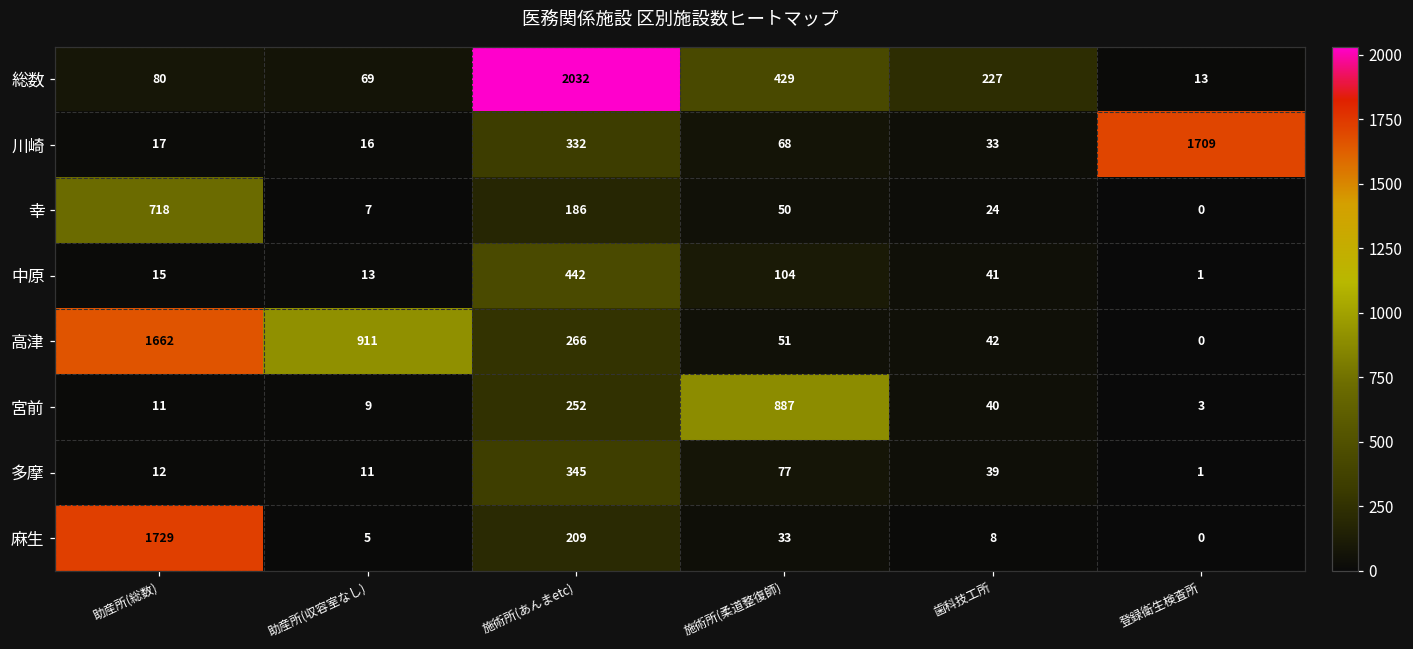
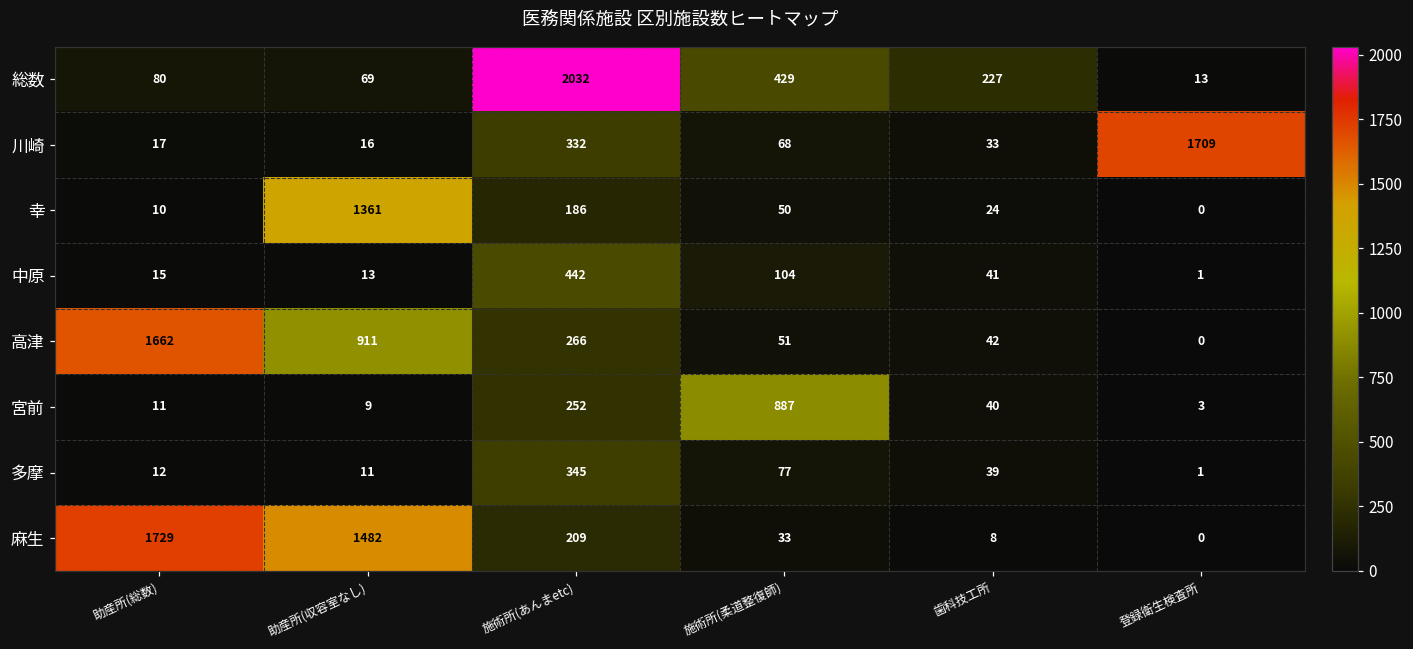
幸, 助産所(総数): 718 -> 10
幸, 助産所(収容室なし): 7 -> 1361
麻生, 助産所(収容室なし): 5 -> 1482
